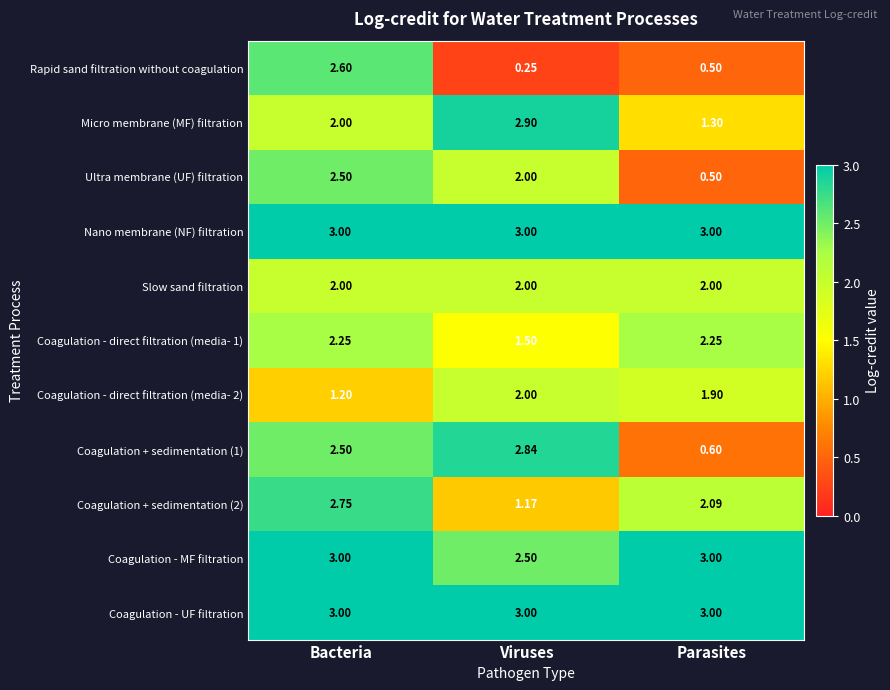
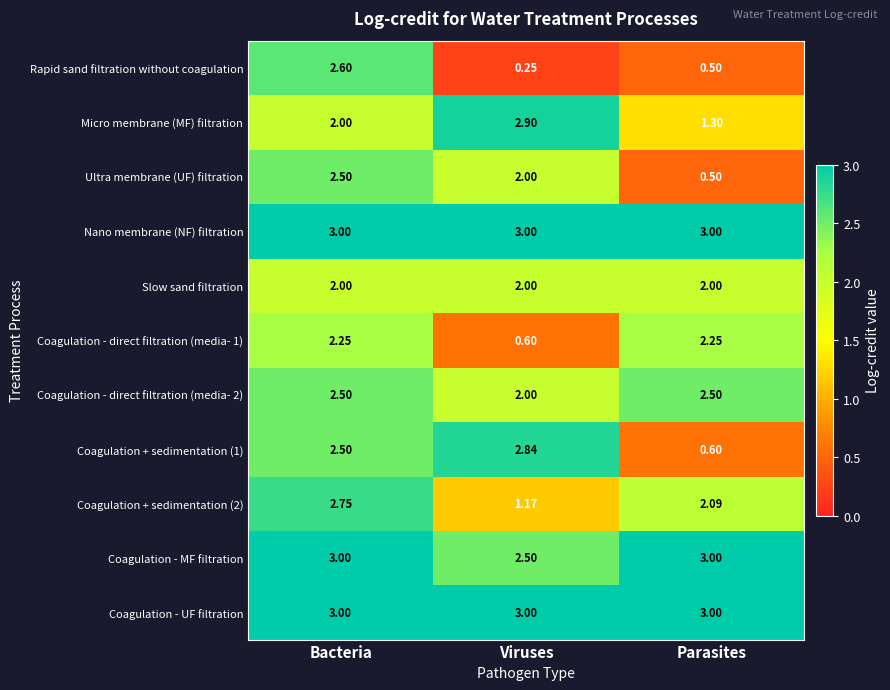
Coagulation - direct filtration (media- 1), Viruses: 1.50 -> 0.60
Coagulation - direct filtration (media- 2), Bacteria: 1.20 -> 2.50
Coagulation - direct filtration (media- 2), Parasites: 1.90 -> 2.50
